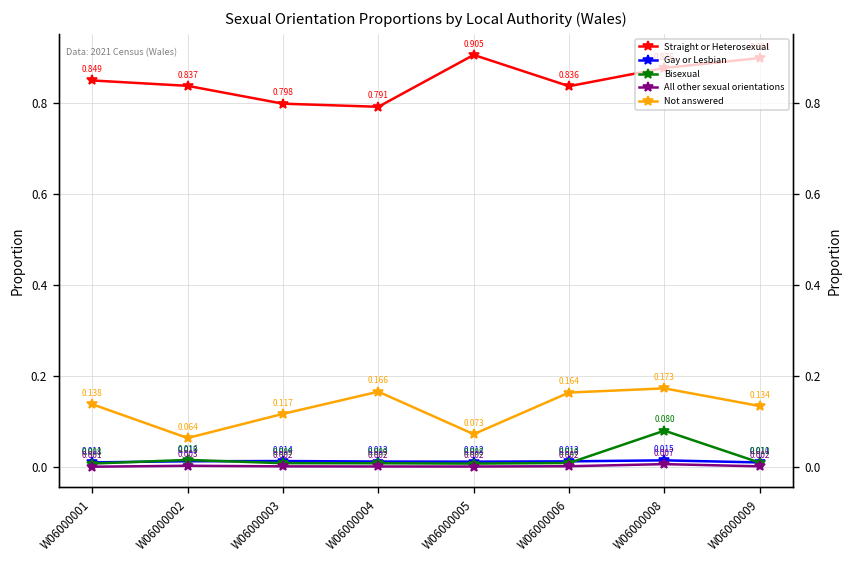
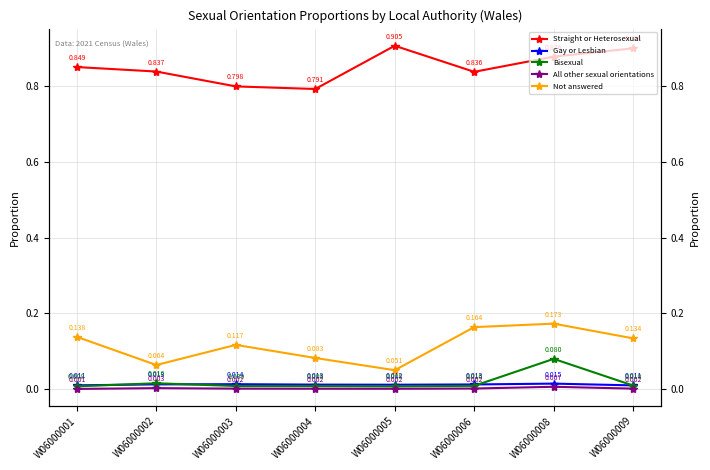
Not answered, W06000004: 0.166 -> 0.083
Not answered, W06000005: 0.073 -> 0.051
